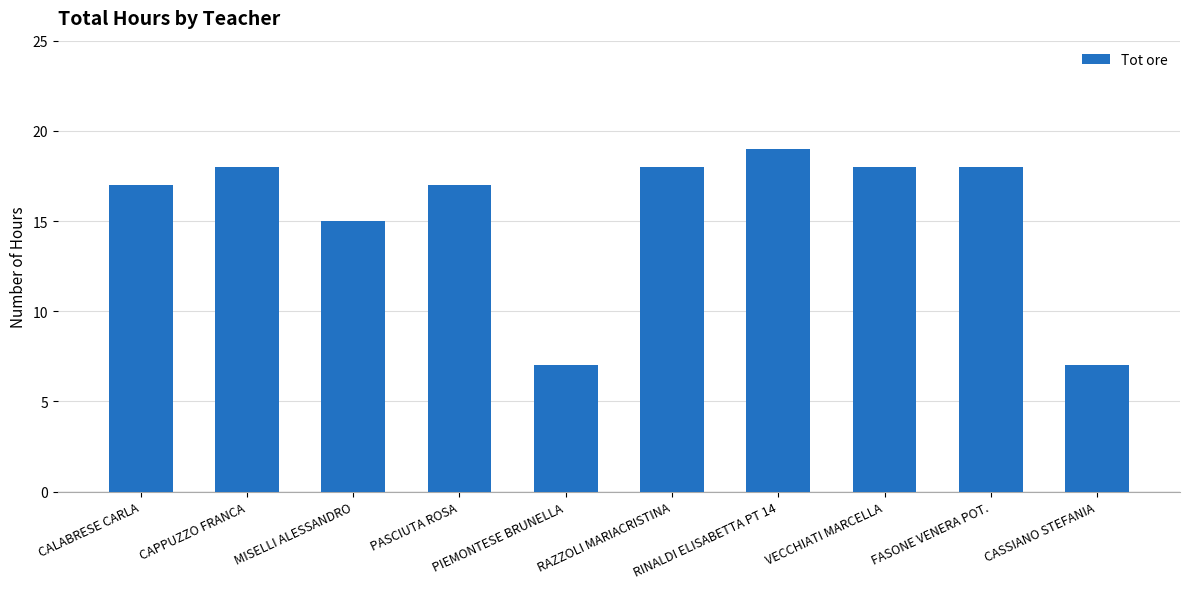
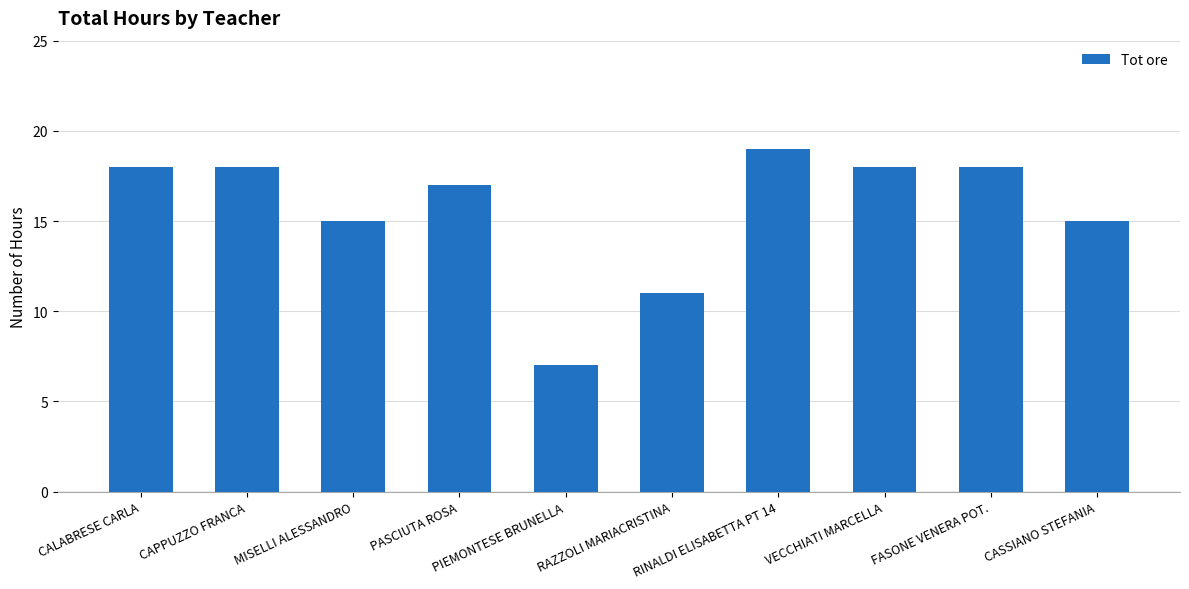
CALABRESE CARLA: 17 -> 18
RAZZOLI MARIACRISTINA: 18 -> 11
CASSIANO STEFANIA: 7 -> 15
